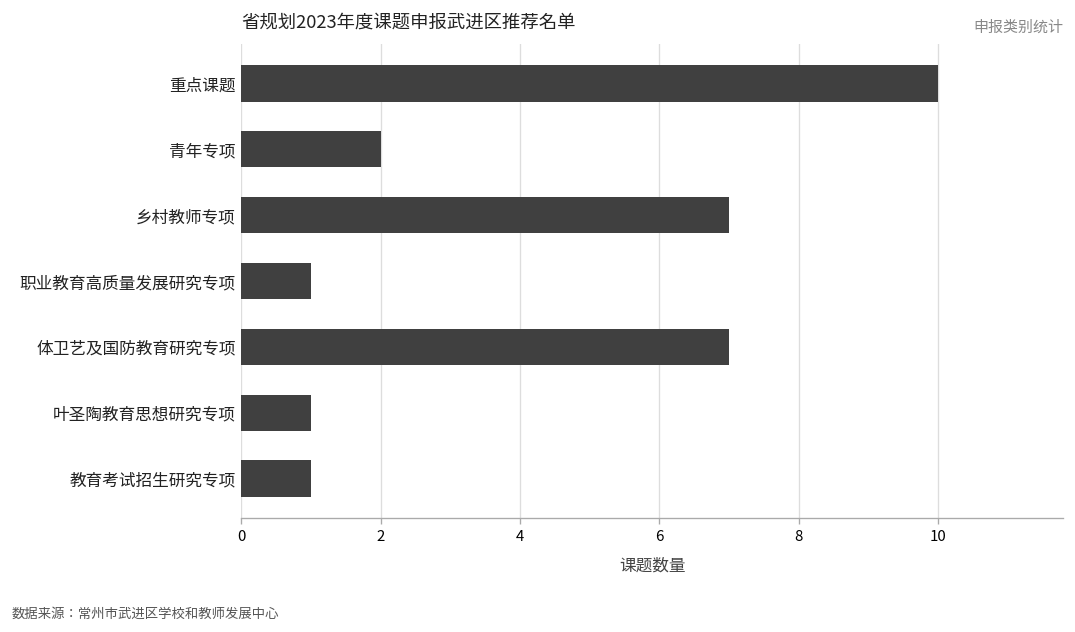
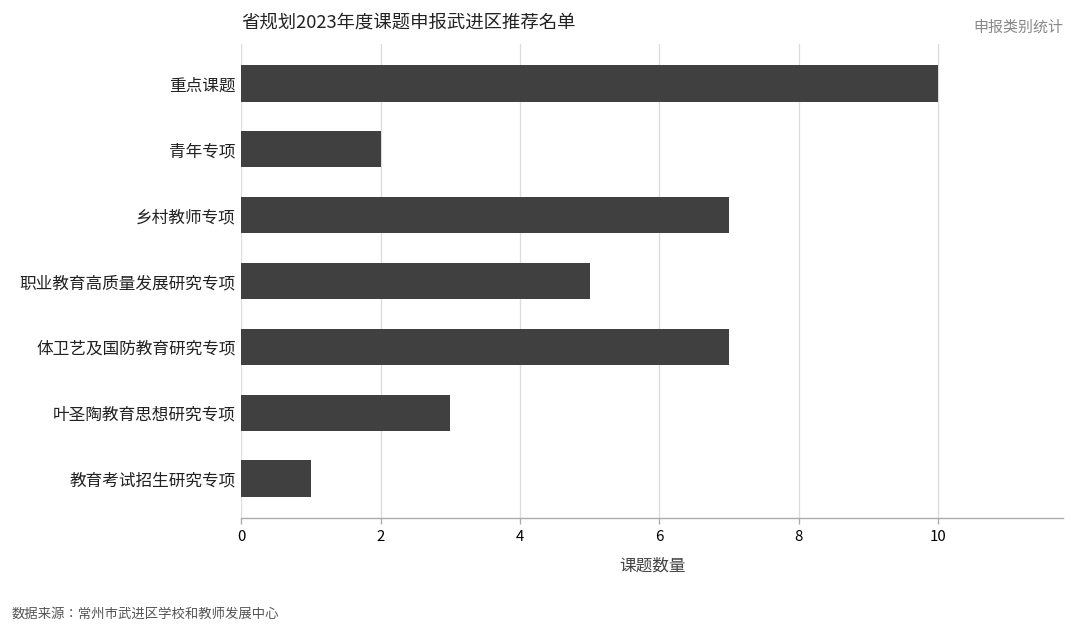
职业教育高质量发展研究专项: 1 -> 5
叶圣陶教育思想研究专项: 1 -> 3
